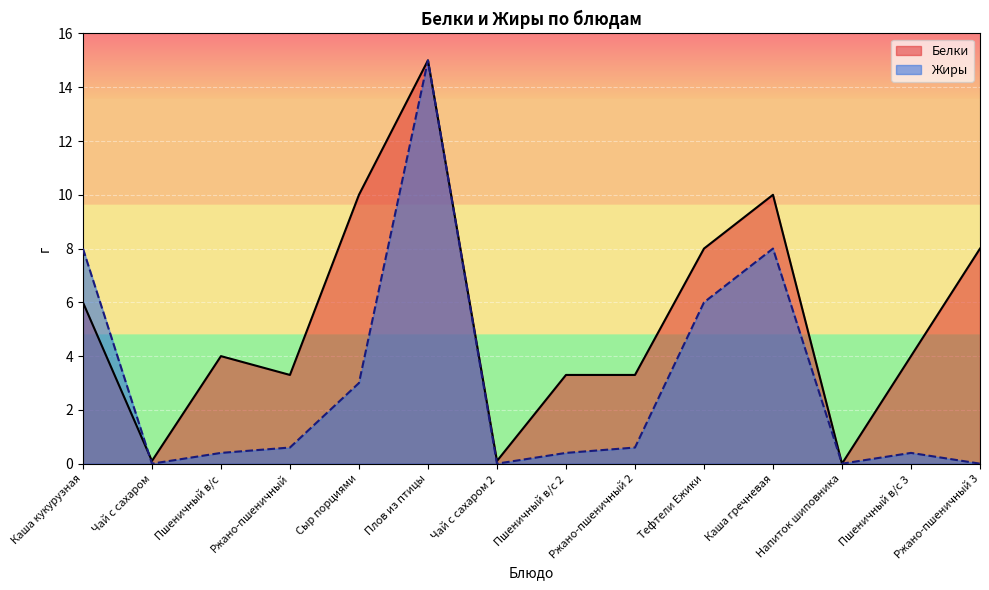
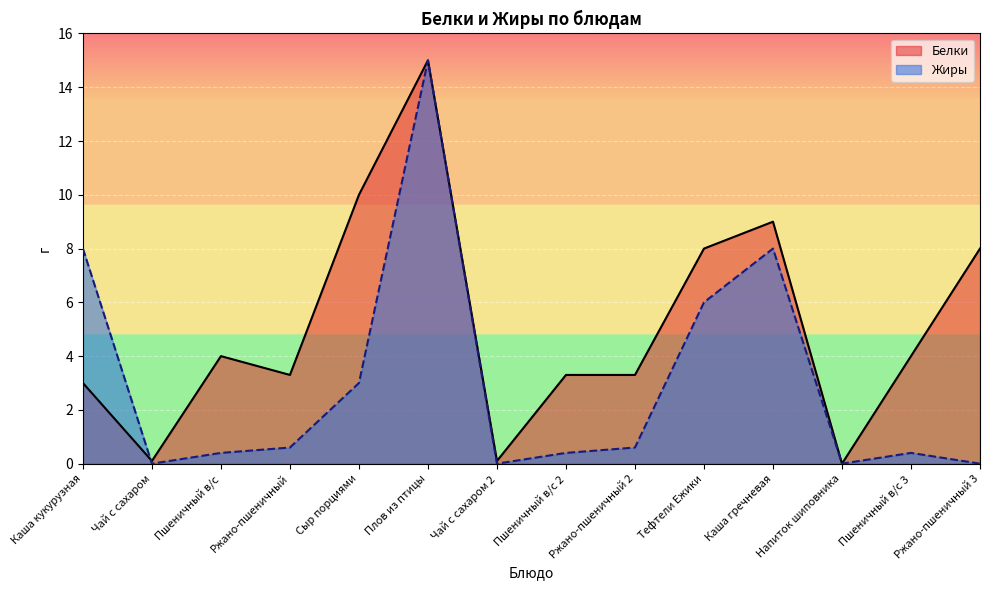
Белки, Каша кукурузная: 6 -> 3
Белки, Каша гречневая: 10 -> 9
